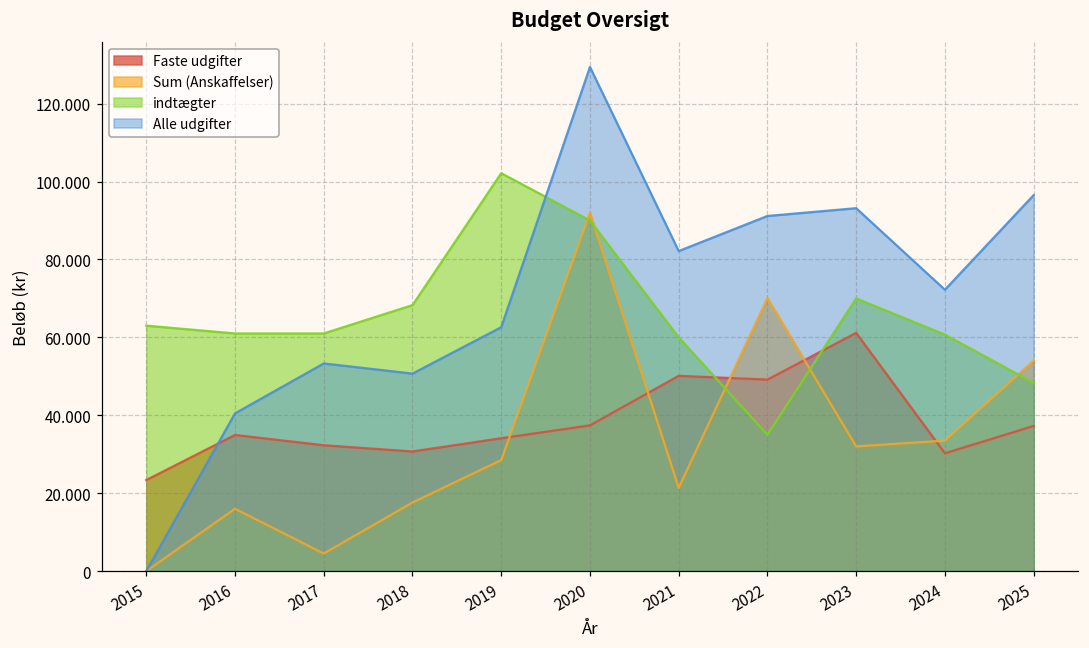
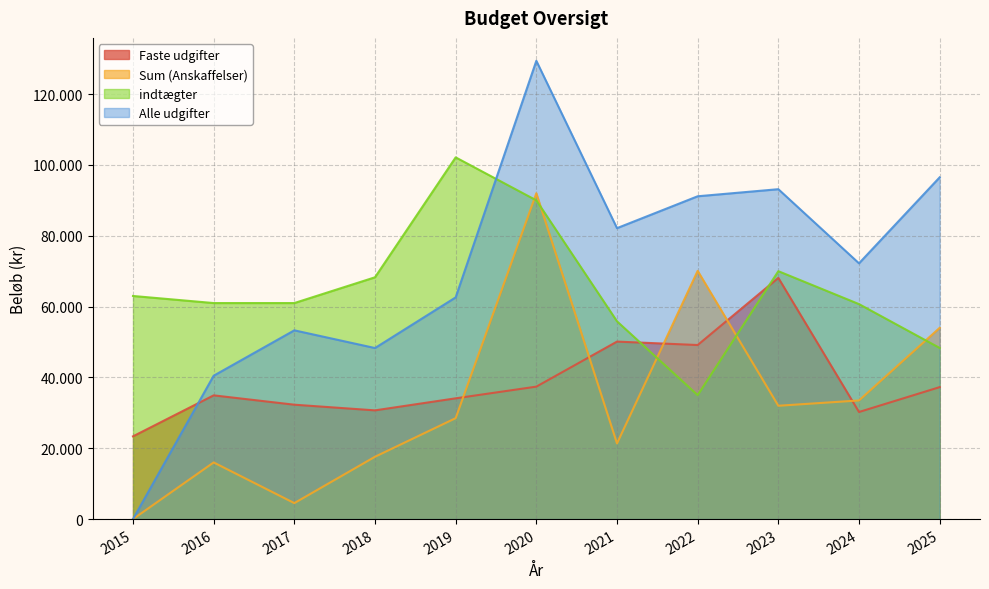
Alle udgifter, 2018: 51 -> 48
indtægter, 2021: 60 -> 56
Faste udgifter, 2023: 61 -> 68
